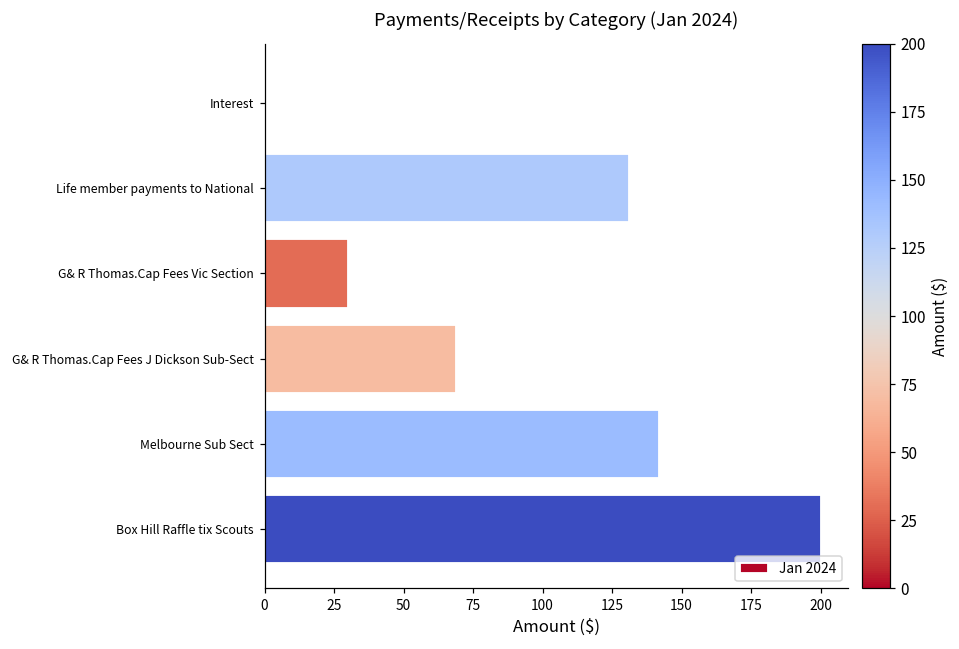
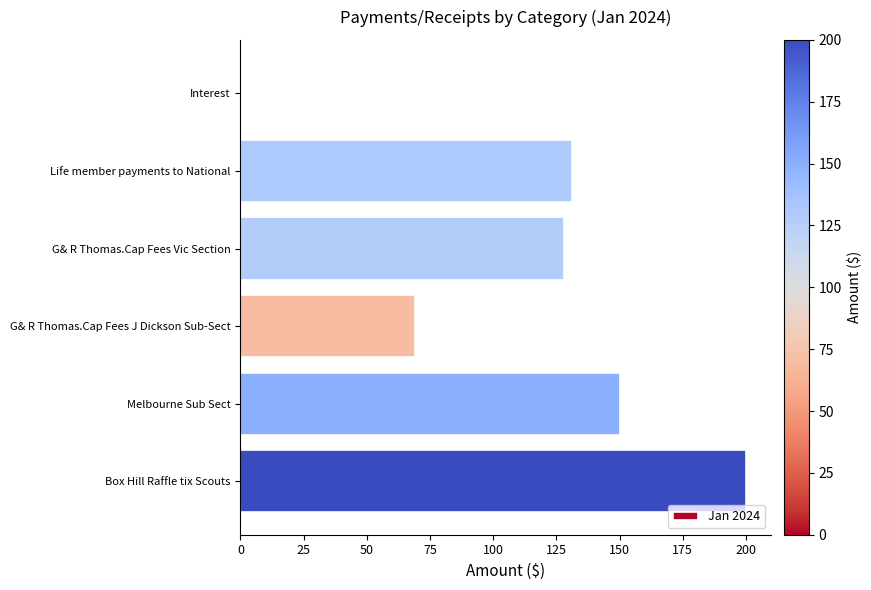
G& R Thomas.Cap Fees Vic Section: 30 -> 128
Melbourne Sub Sect: 142 -> 150
